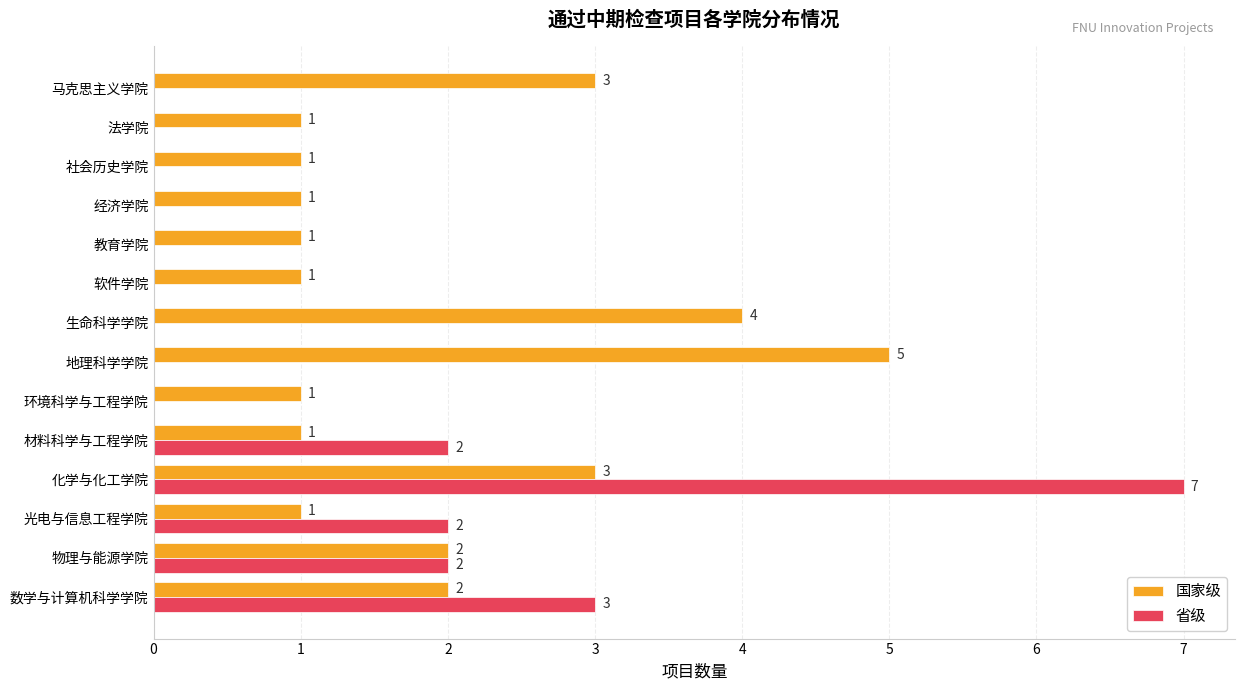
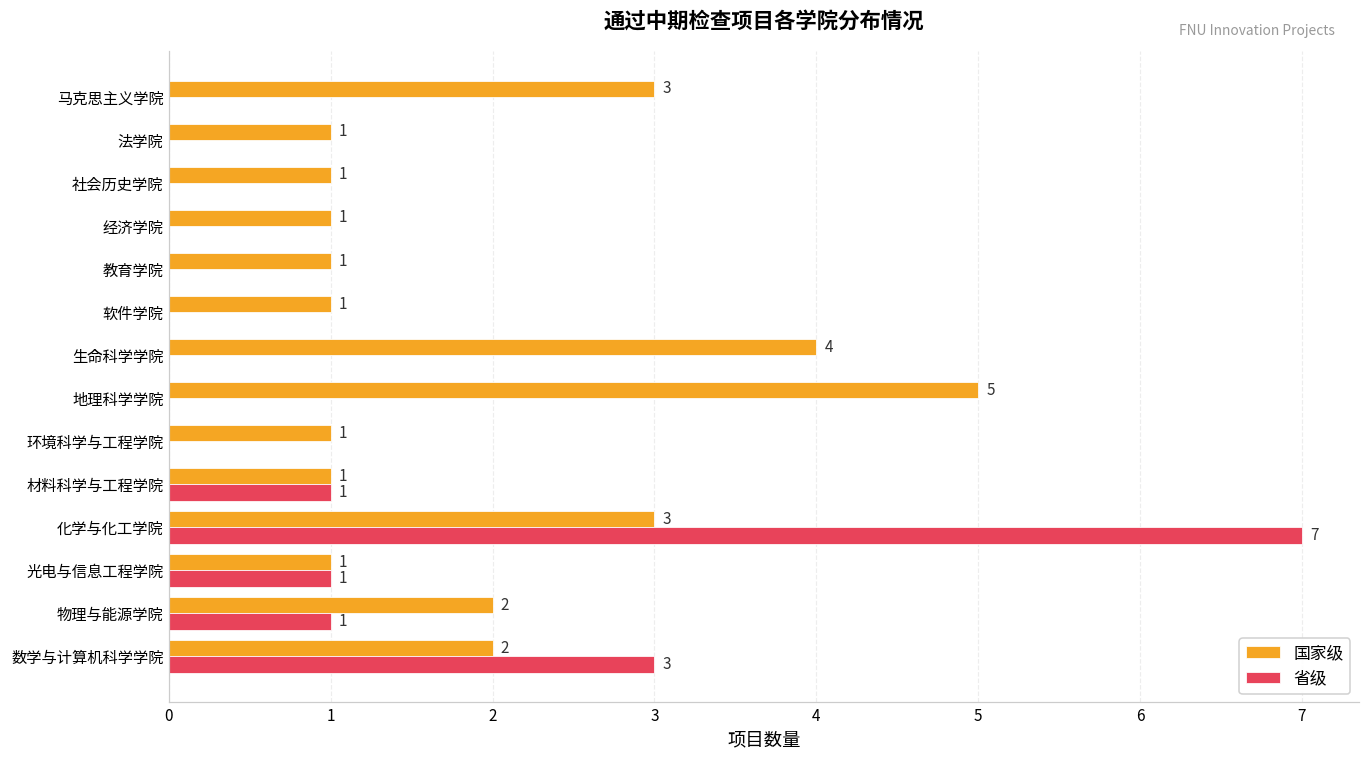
省级, 材料科学与工程学院: 2 -> 1
省级, 光电与信息工程学院: 2 -> 1
省级, 物理与能源学院: 2 -> 1
